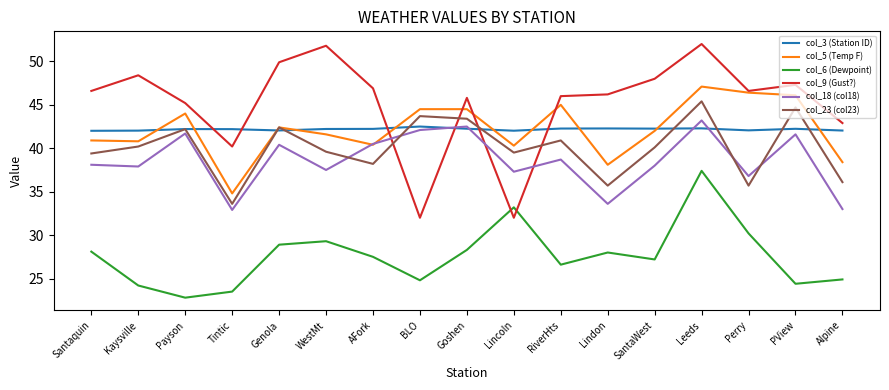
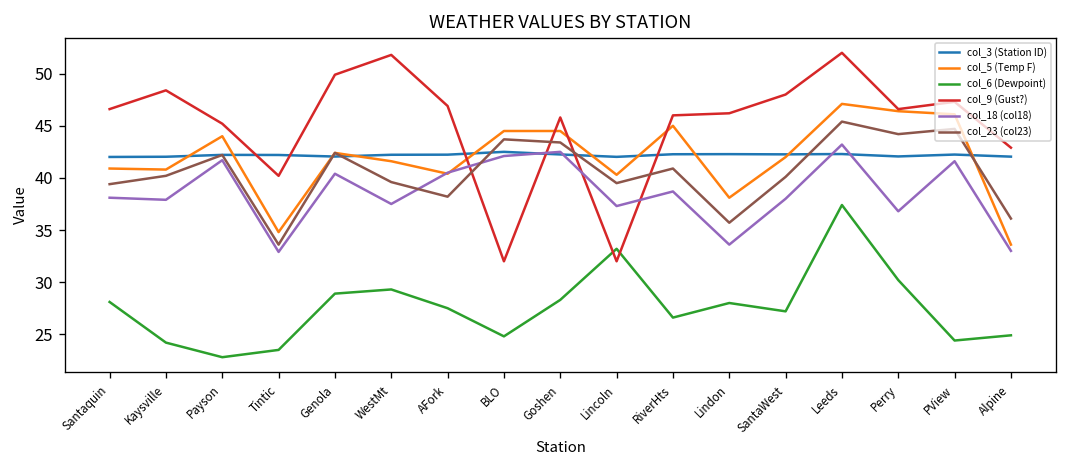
col_23 (col23), Perry: 36 -> 44
col_5 (Temp F), Alpine: 38 -> 34
